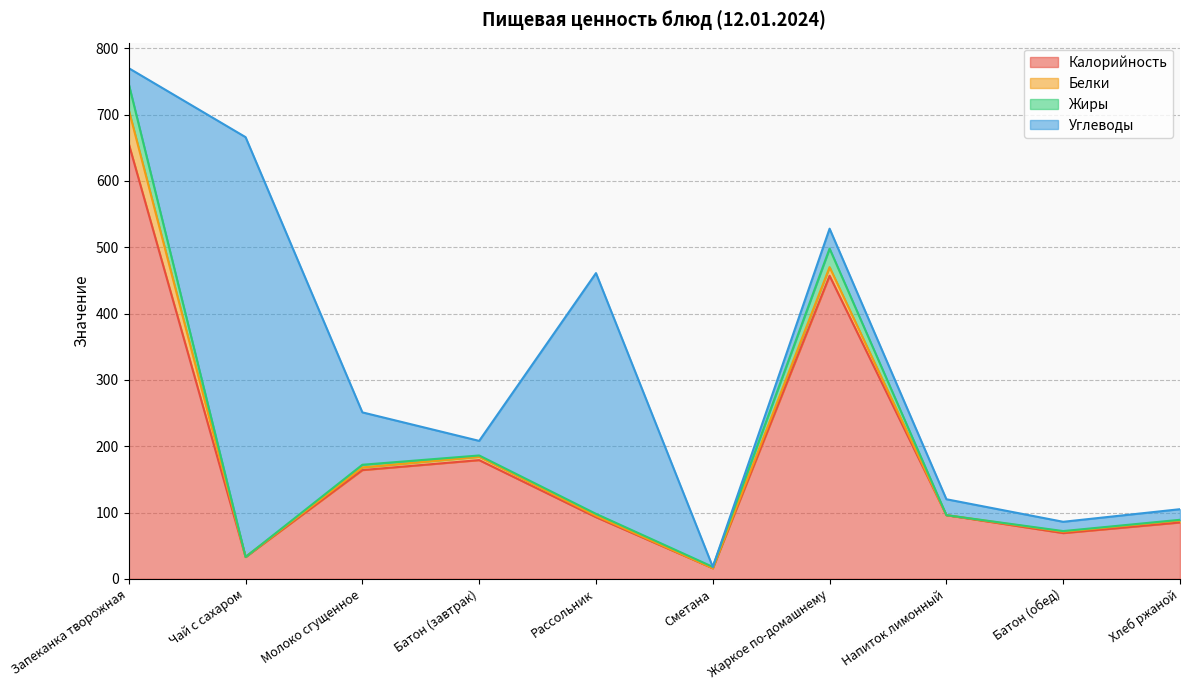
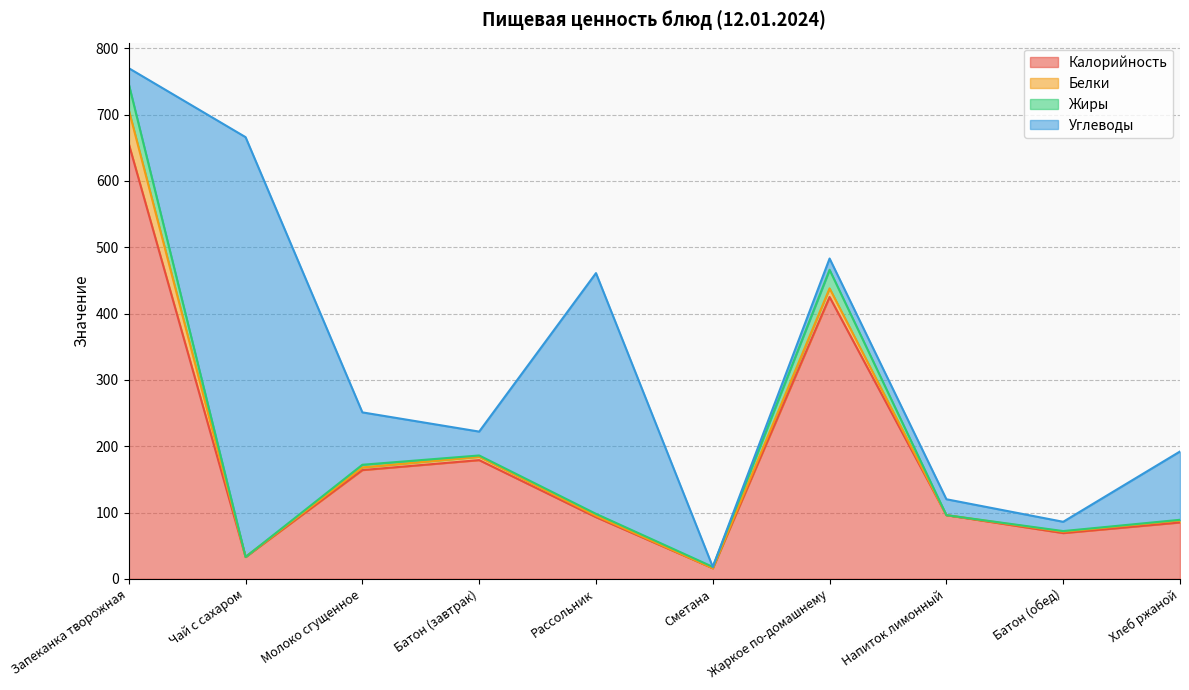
Углеводы, Батон (завтрак): 20 -> 40
Калорийность, Жаркое по-домашнему: 460 -> 430
Углеводы, Жаркое по-домашнему: 30 -> 20
Углеводы, Хлеб ржаной: 20 -> 100
